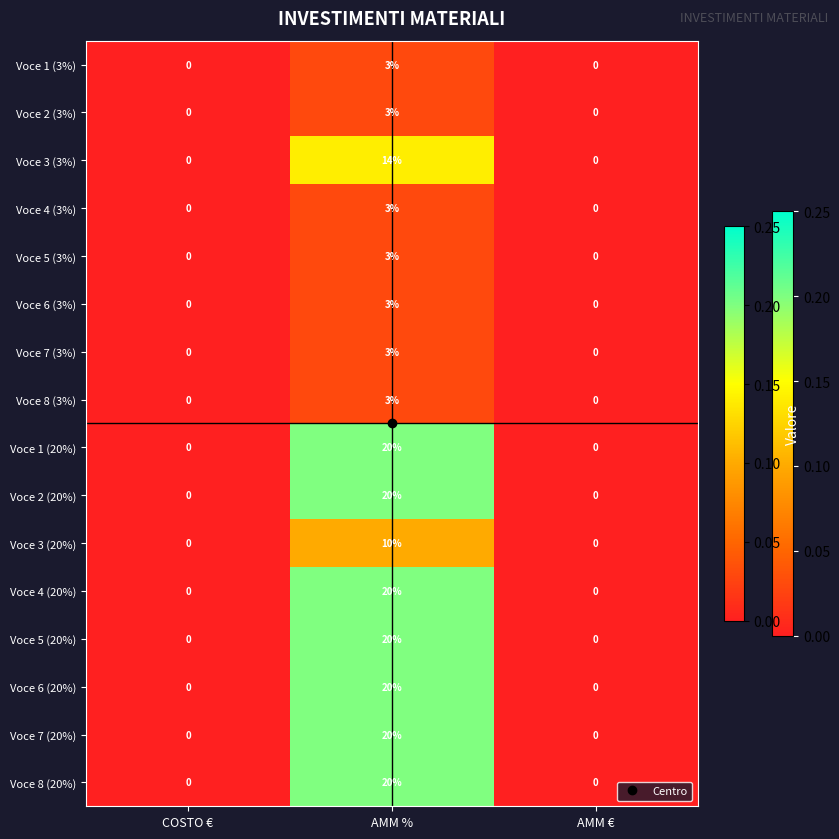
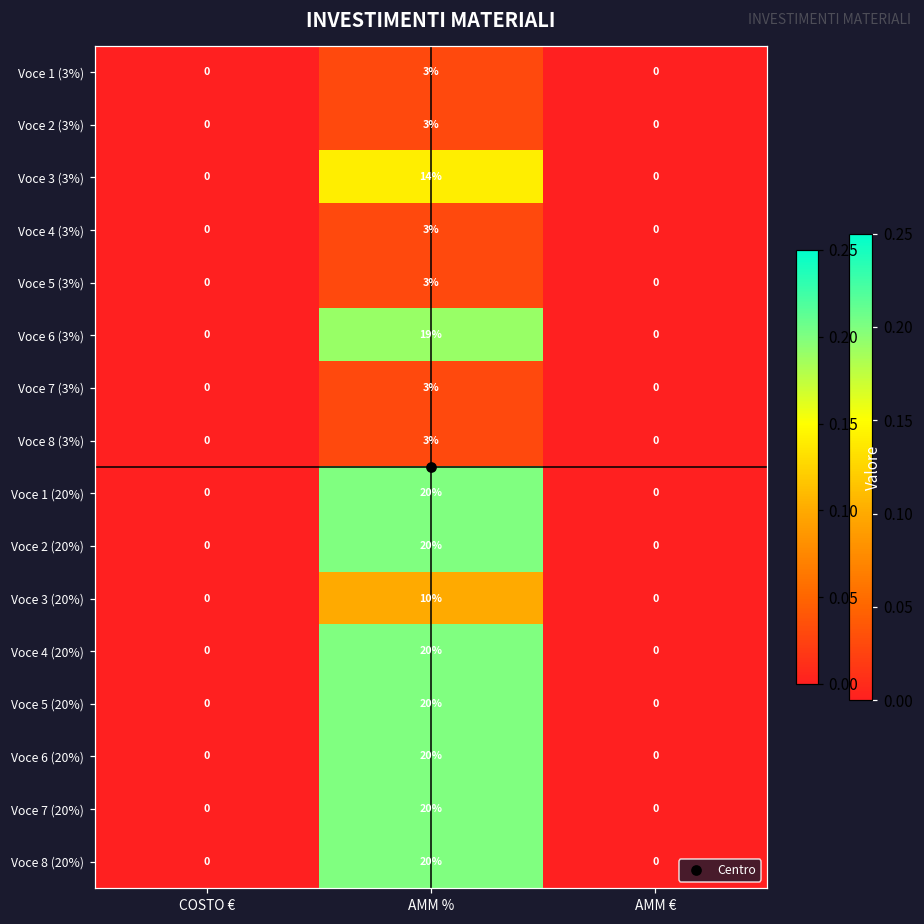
Voce 6 (3%), AMM %: 3% -> 19%
